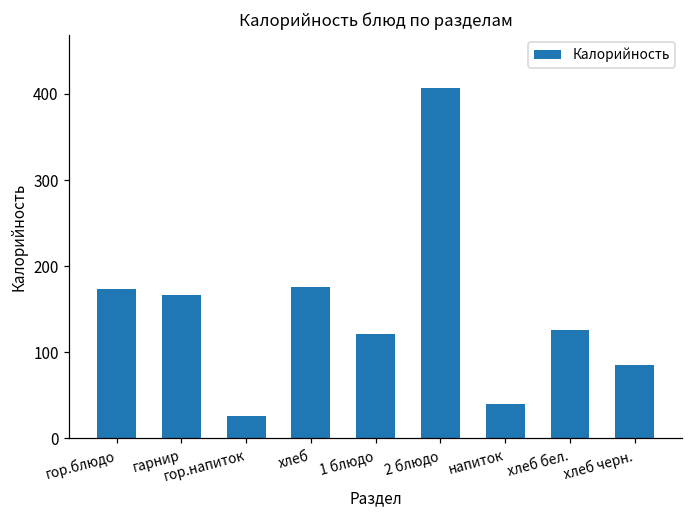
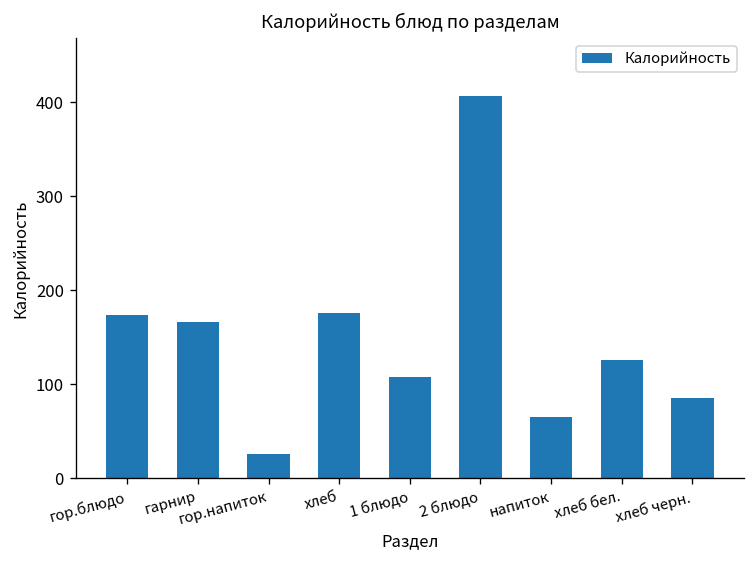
1 блюдо: 120 -> 110
напиток: 40 -> 70
